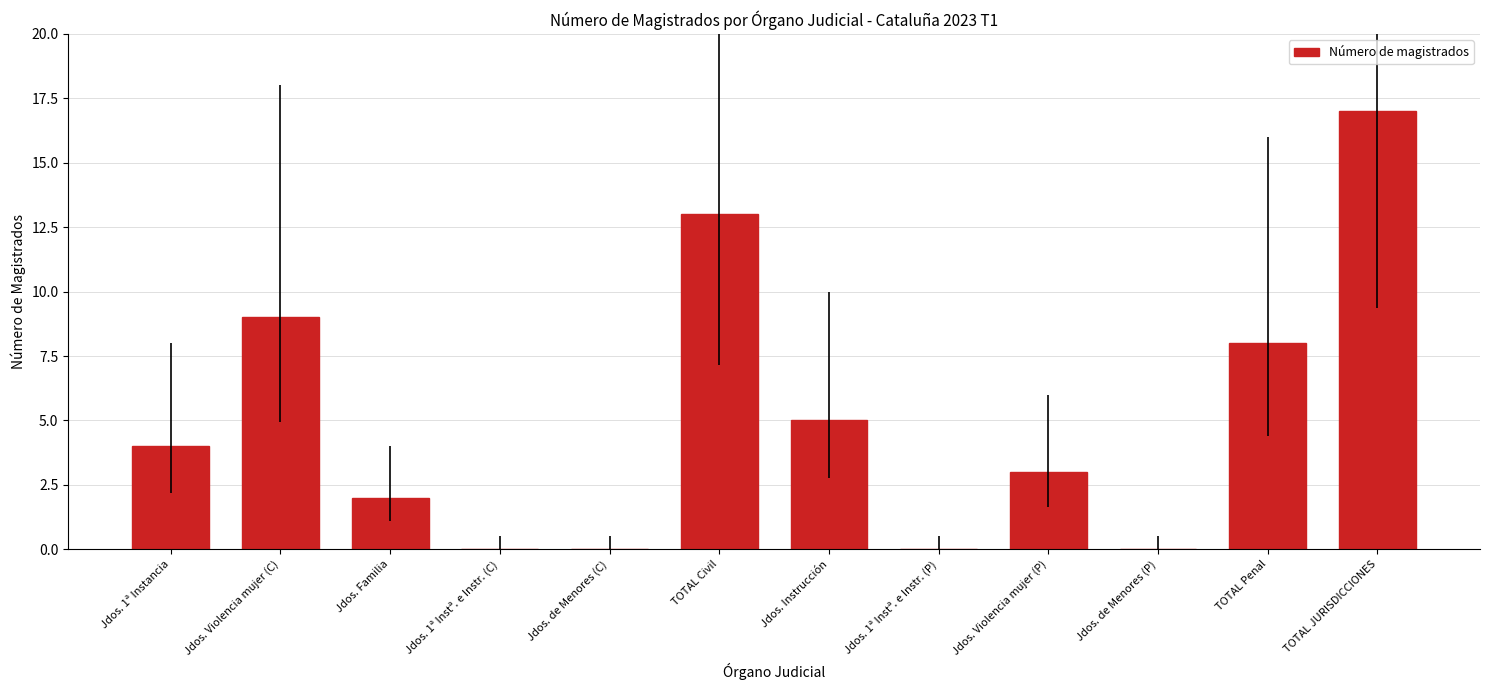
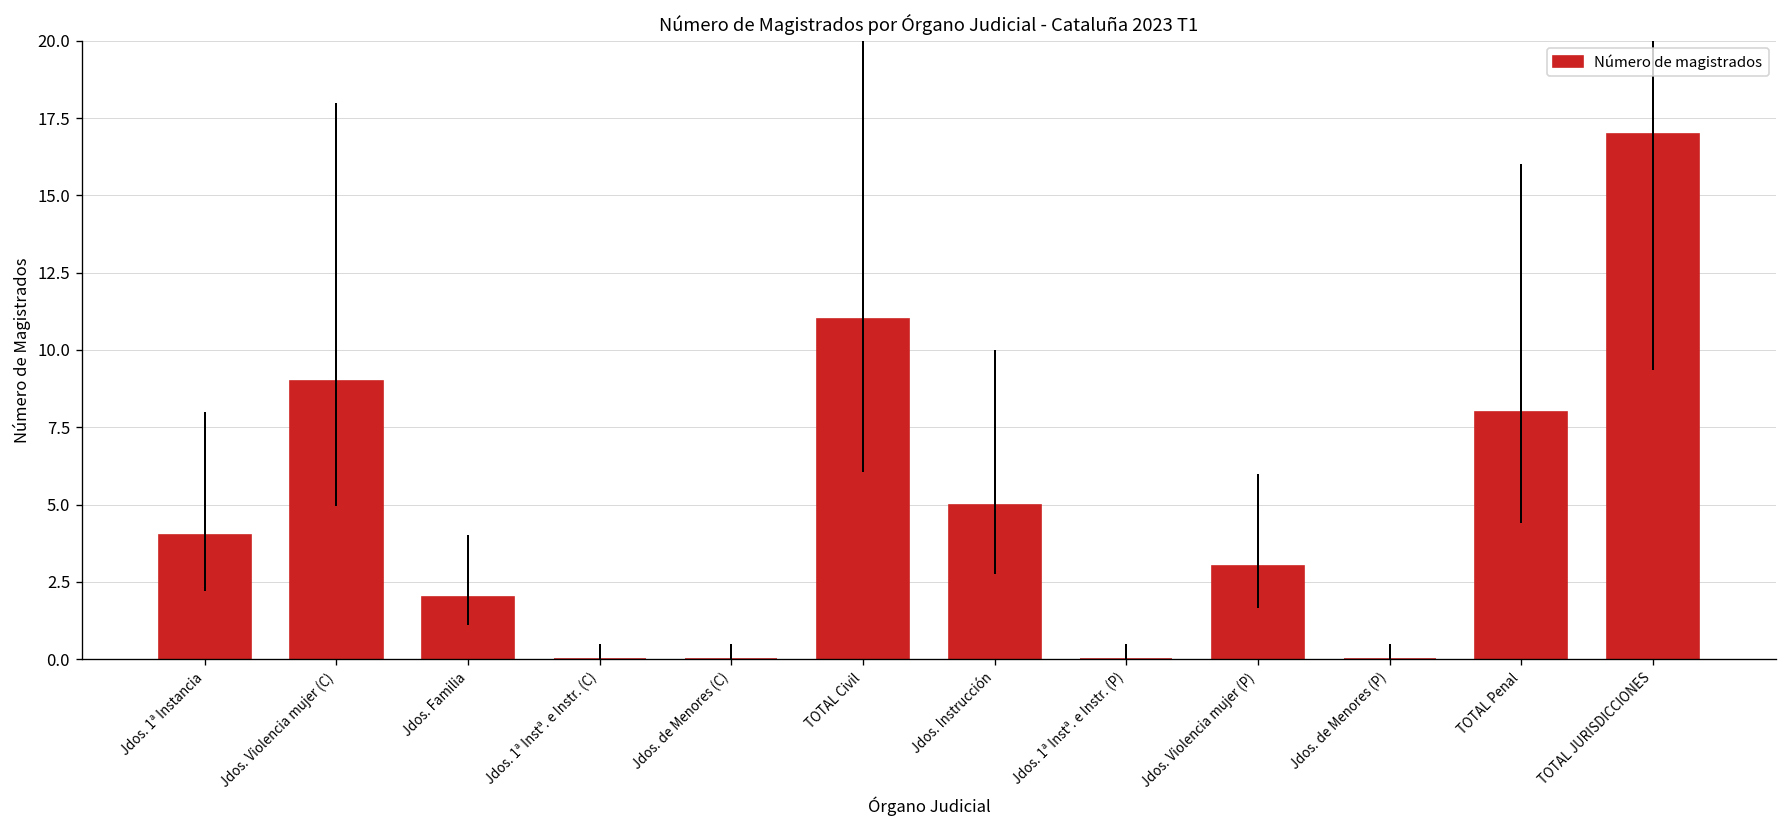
TOTAL Civil: 13 -> 11
